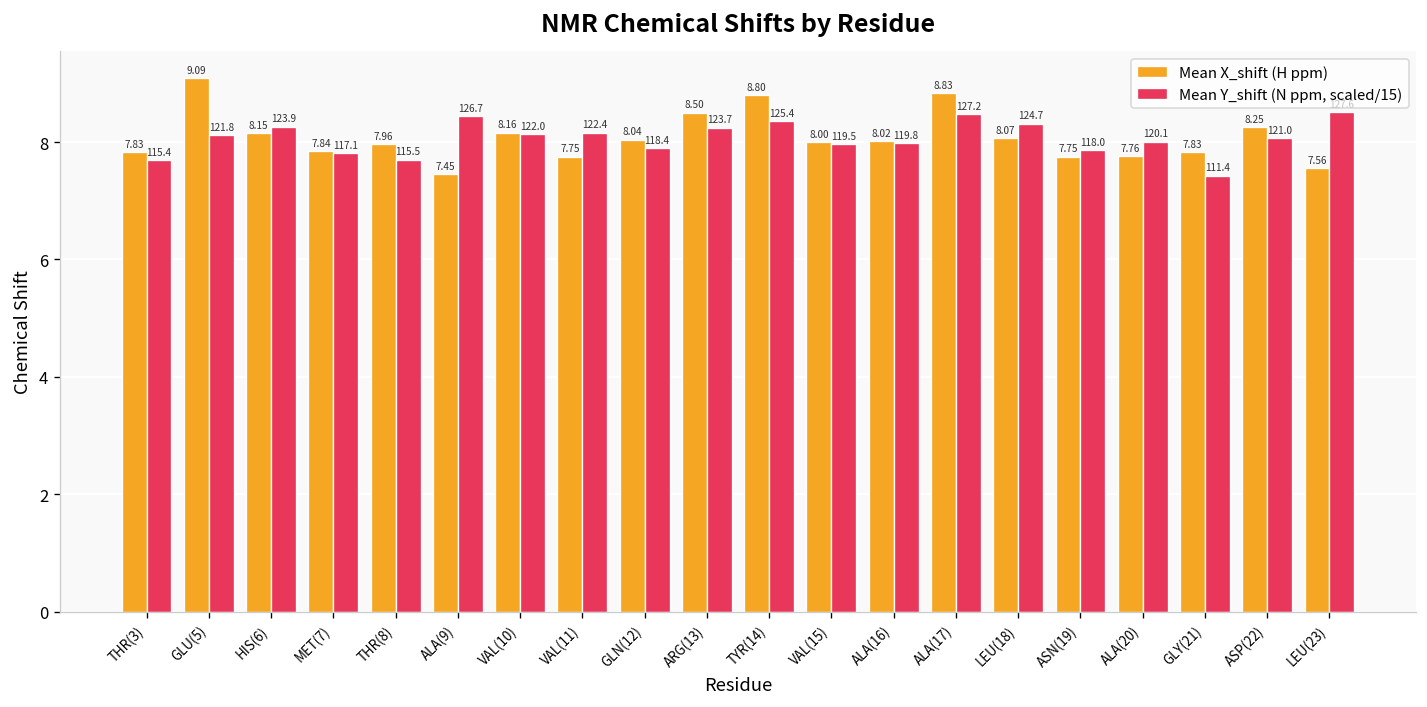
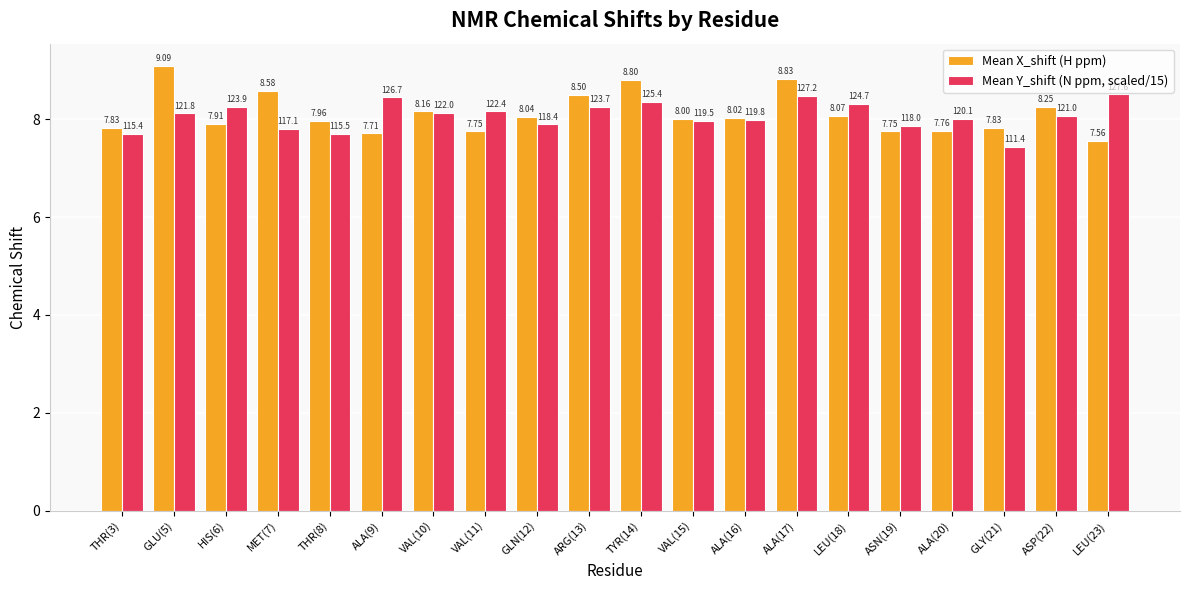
Mean X_shift (H ppm), HIS(6): 8.15 -> 7.91
Mean X_shift (H ppm), MET(7): 7.84 -> 8.58
Mean X_shift (H ppm), ALA(9): 7.45 -> 7.71
